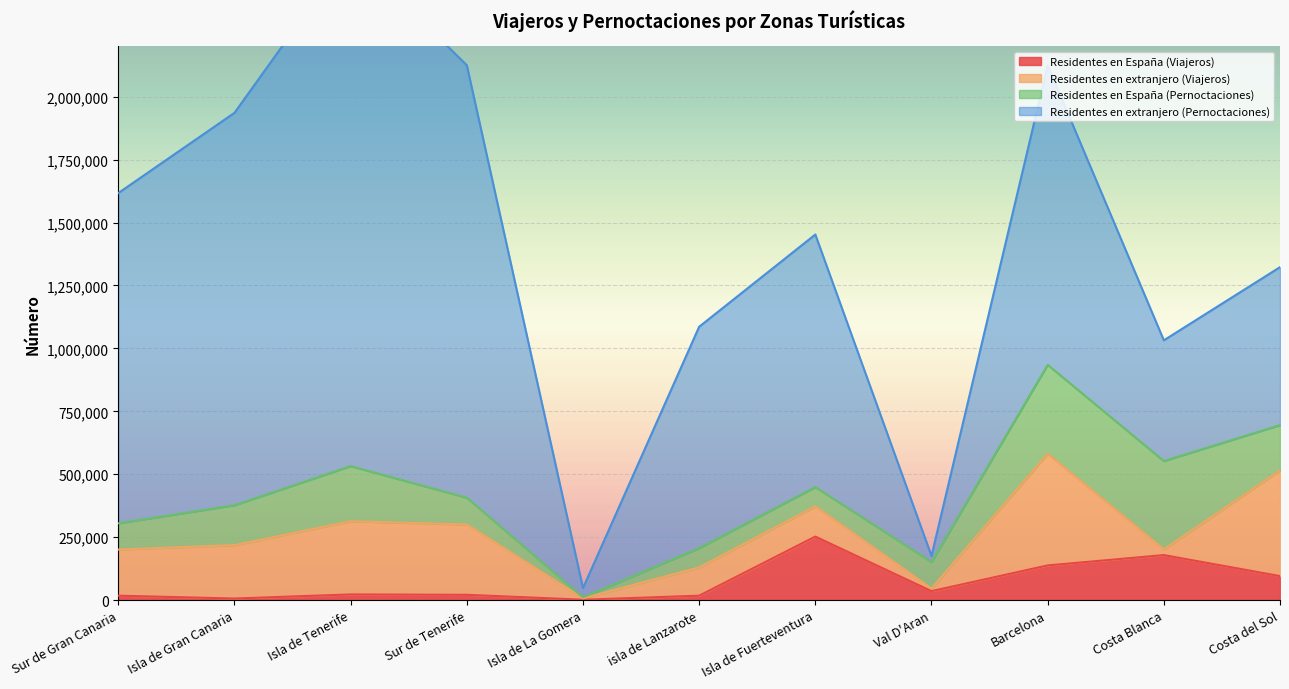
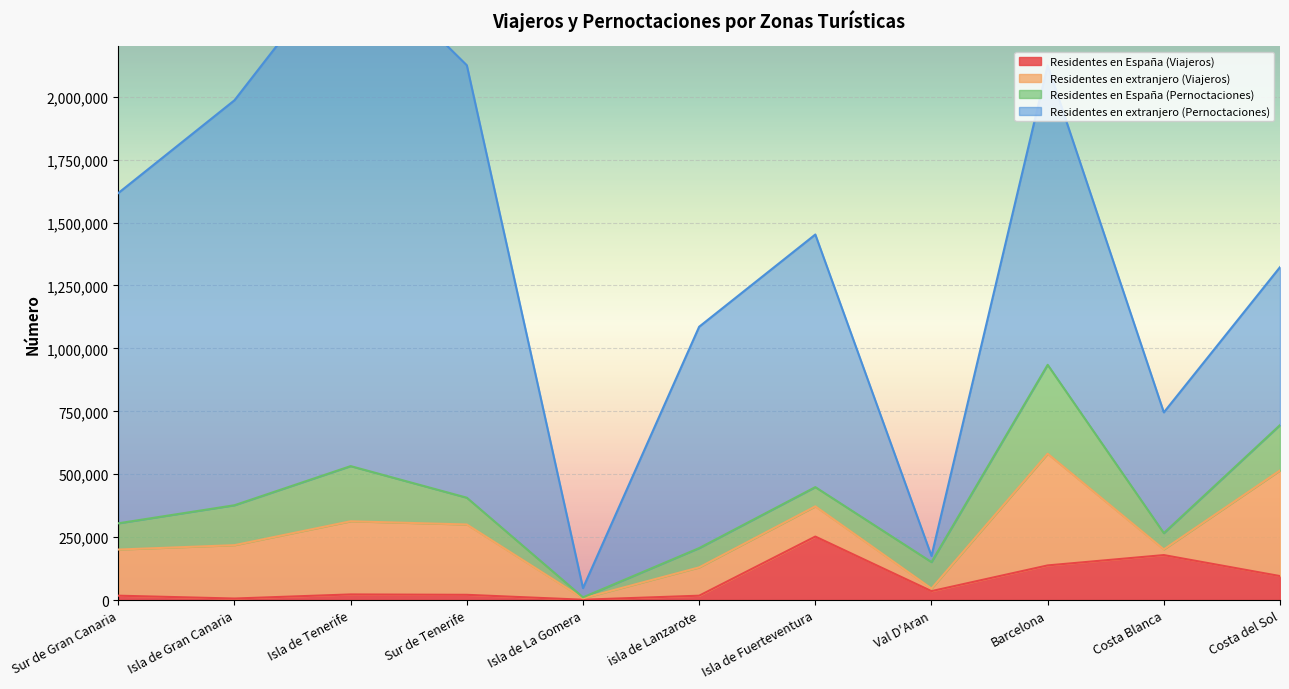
Residentes en extranjero (Pernoctaciones), Isla de Gran Canaria: 1,560,000 -> 1,610,000
Residentes en España (Pernoctaciones), Costa Blanca: 350,000 -> 60,000
